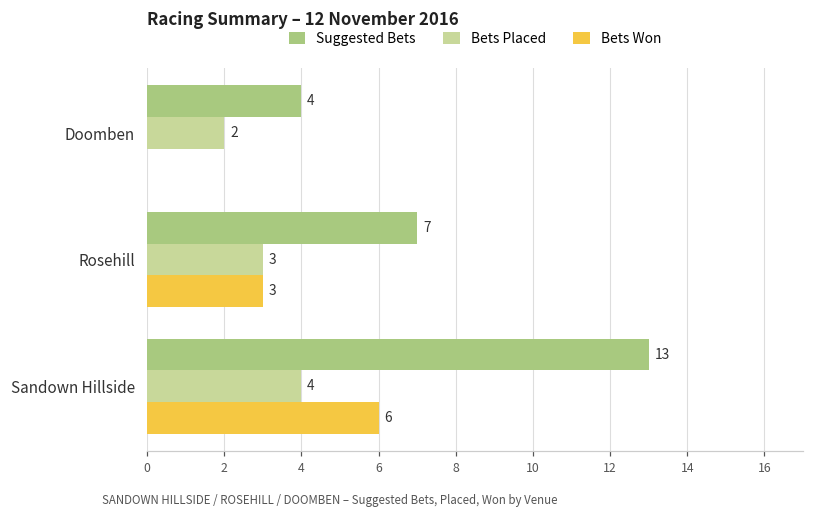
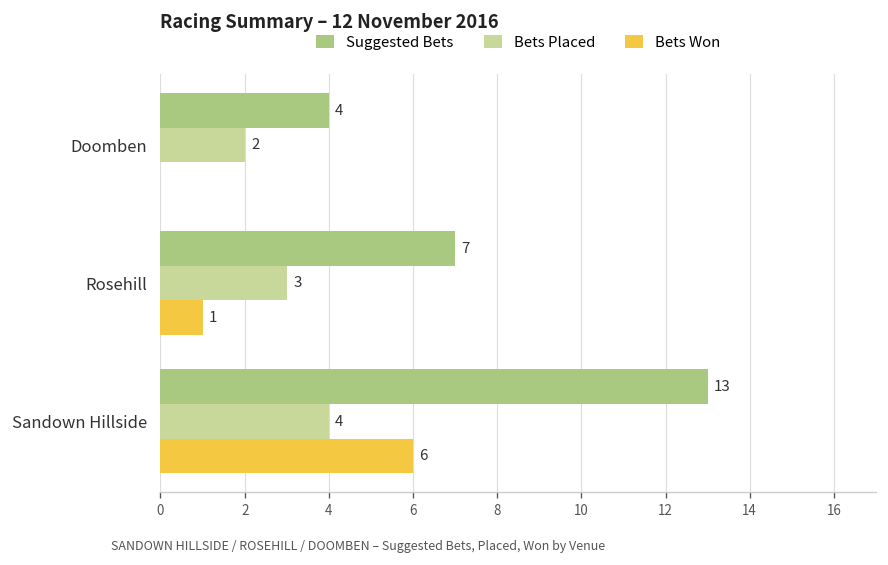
Bets Won, Rosehill: 3 -> 1
